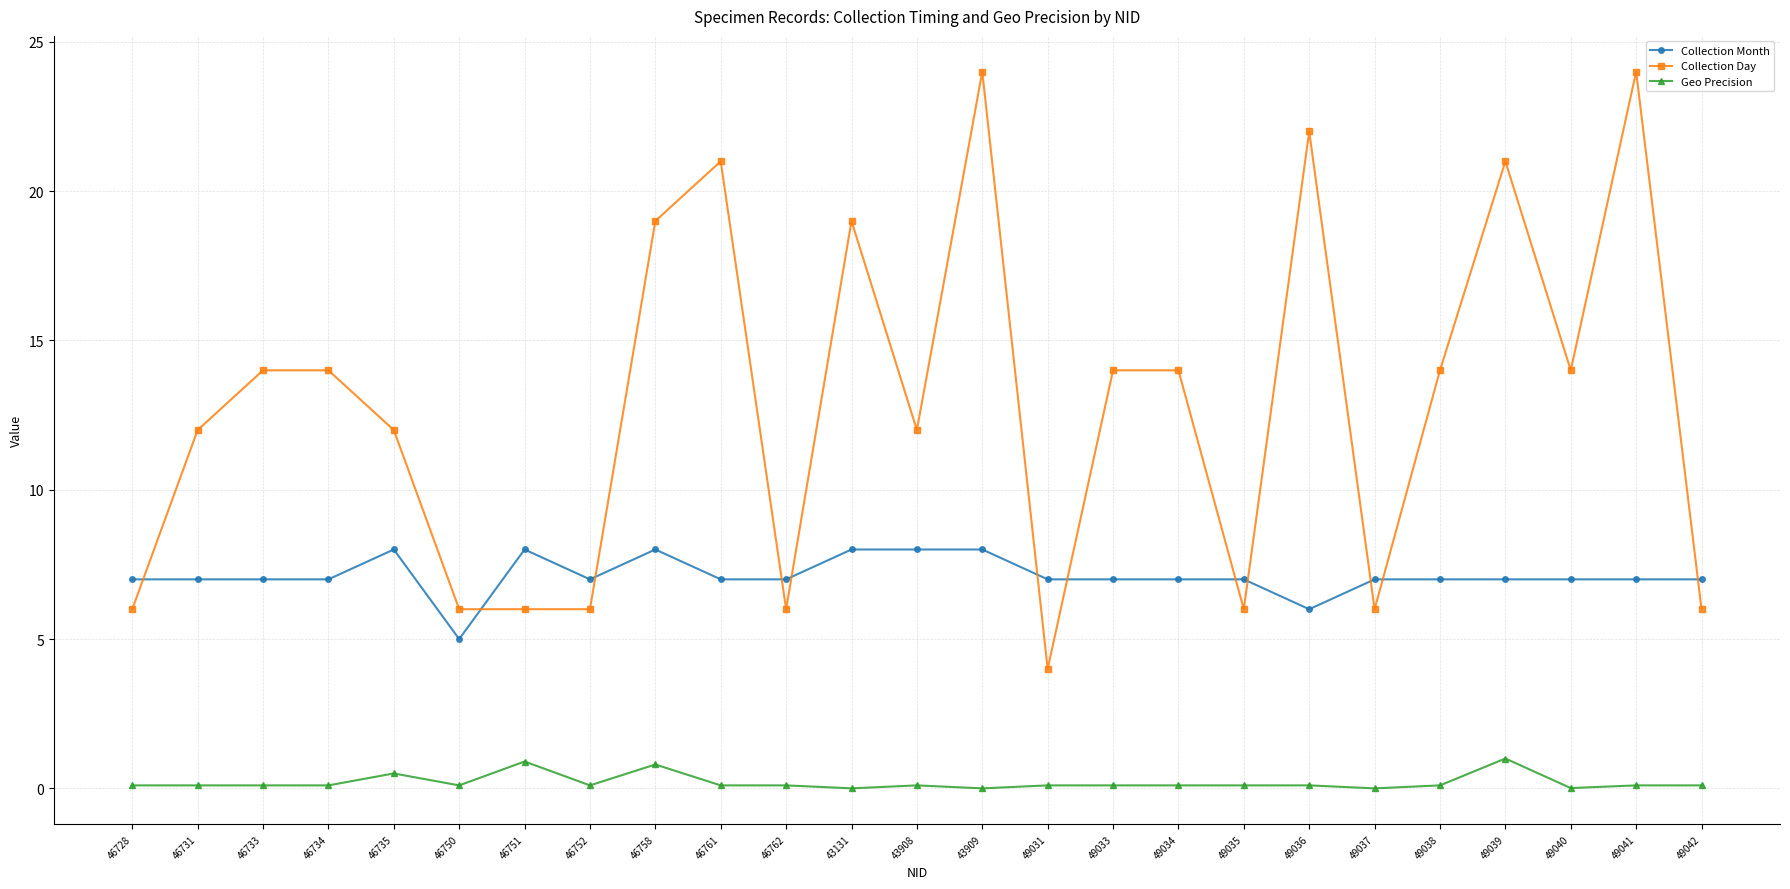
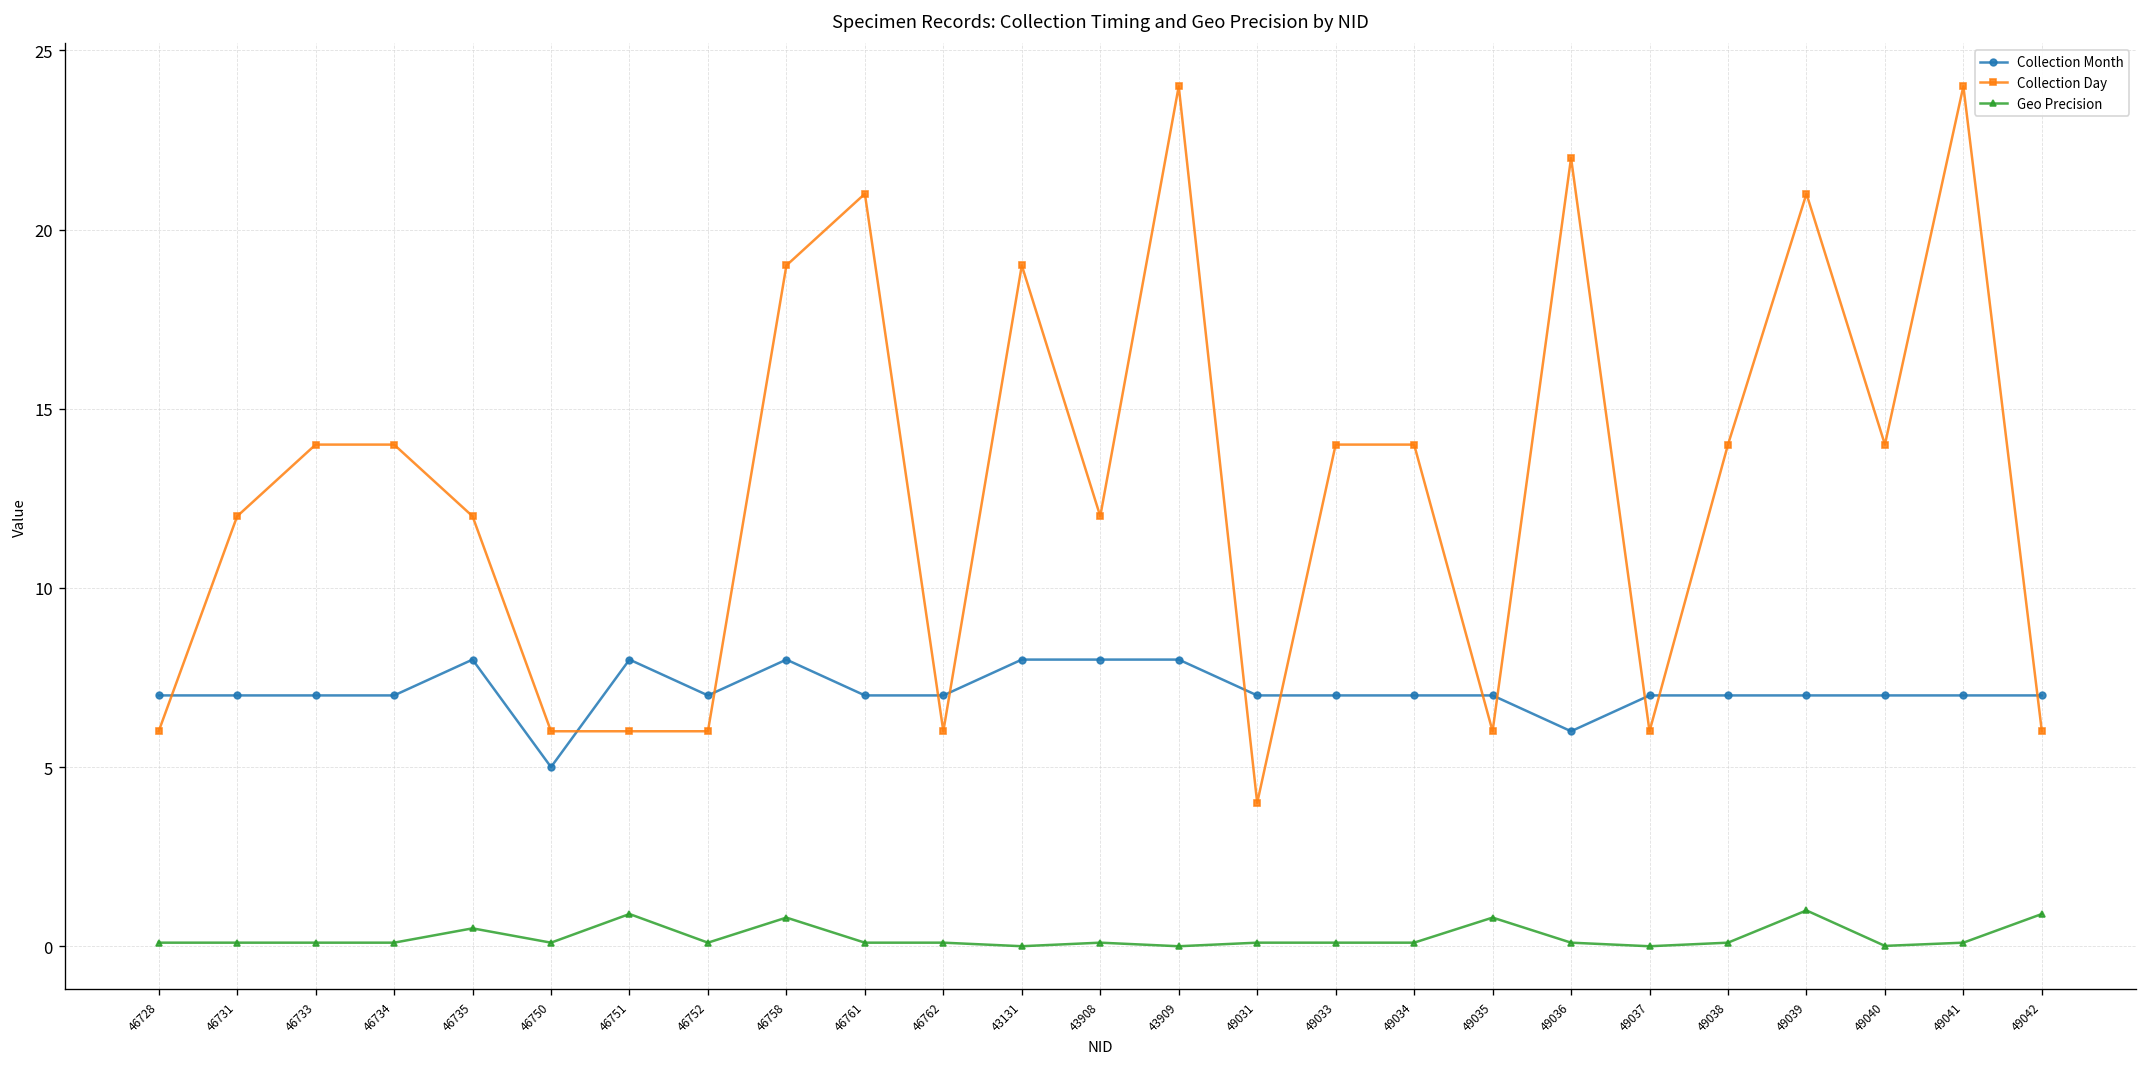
Geo Precision, 49035: 0.1 -> 0.8
Geo Precision, 49042: 0.1 -> 0.9
